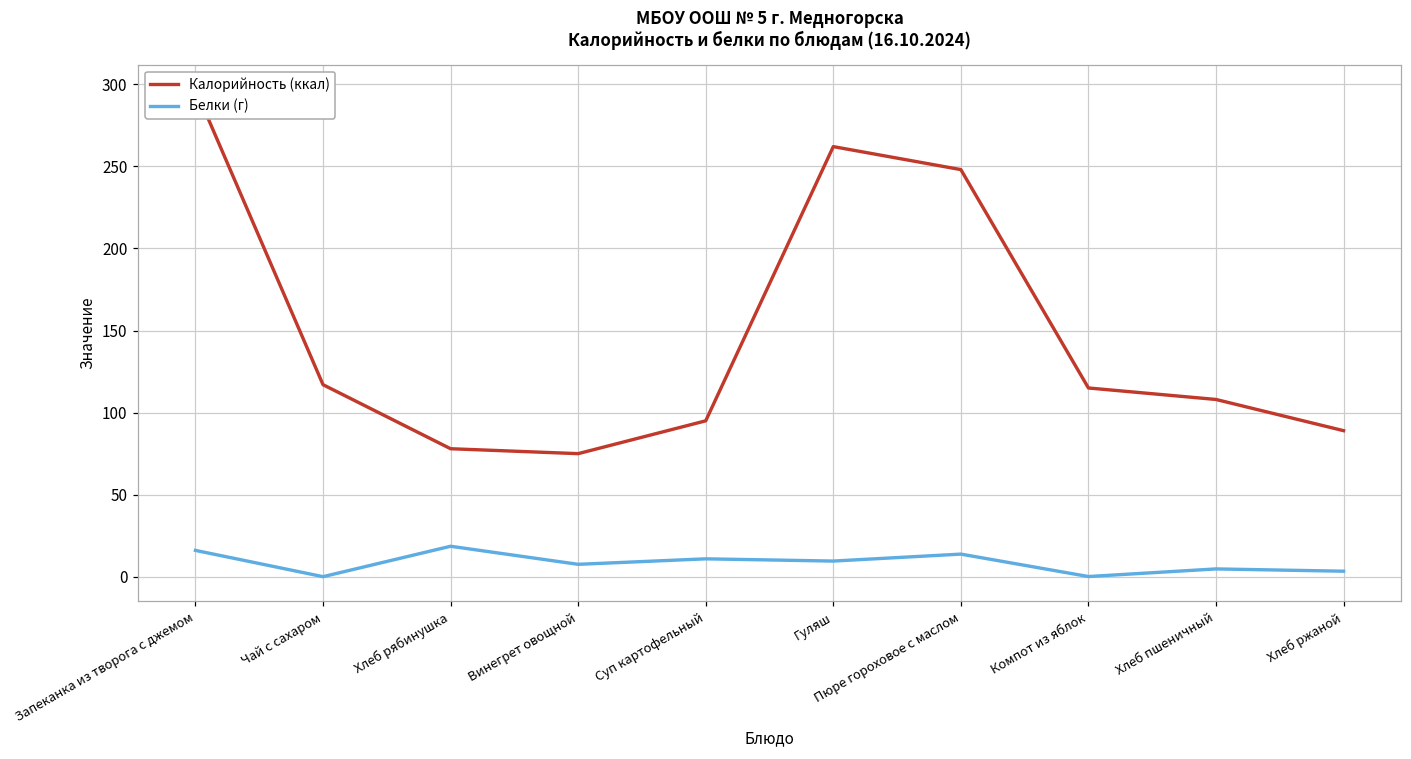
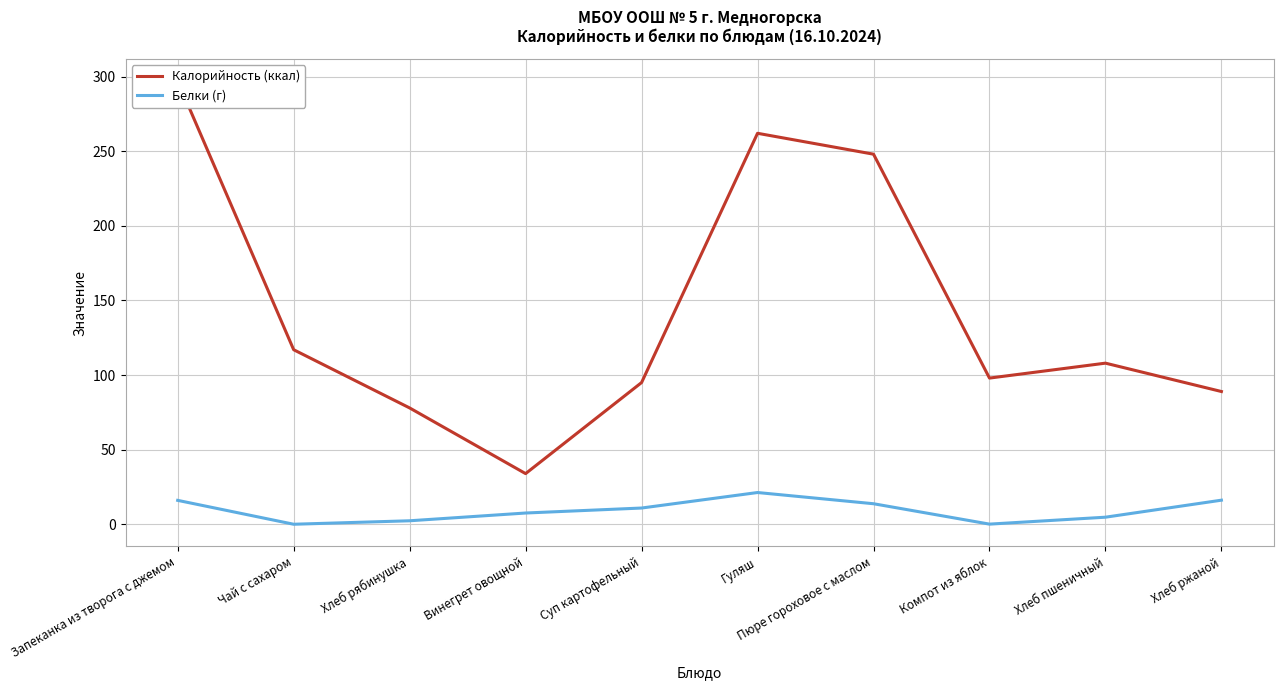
Белки (г), Хлеб рябинушка: 19 -> 2
Калорийность (ккал), Винегрет овощной: 75 -> 34
Белки (г), Гуляш: 10 -> 21
Калорийность (ккал), Компот из яблок: 115 -> 98
Белки (г), Хлеб ржаной: 3 -> 16
